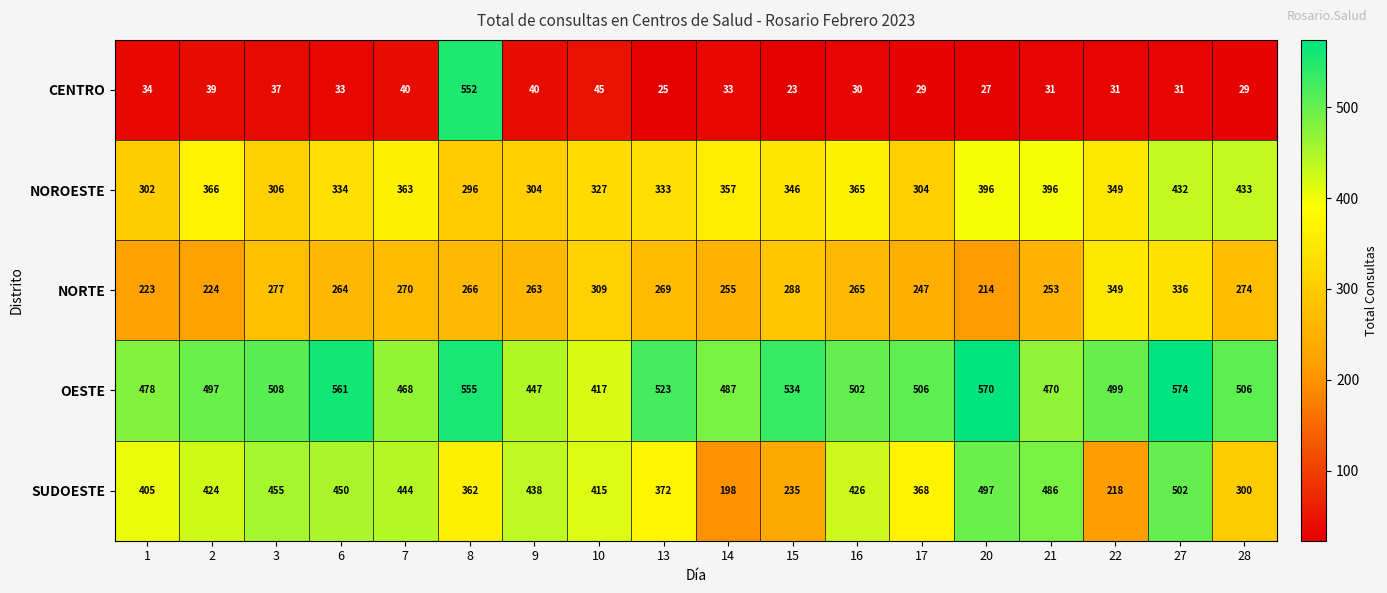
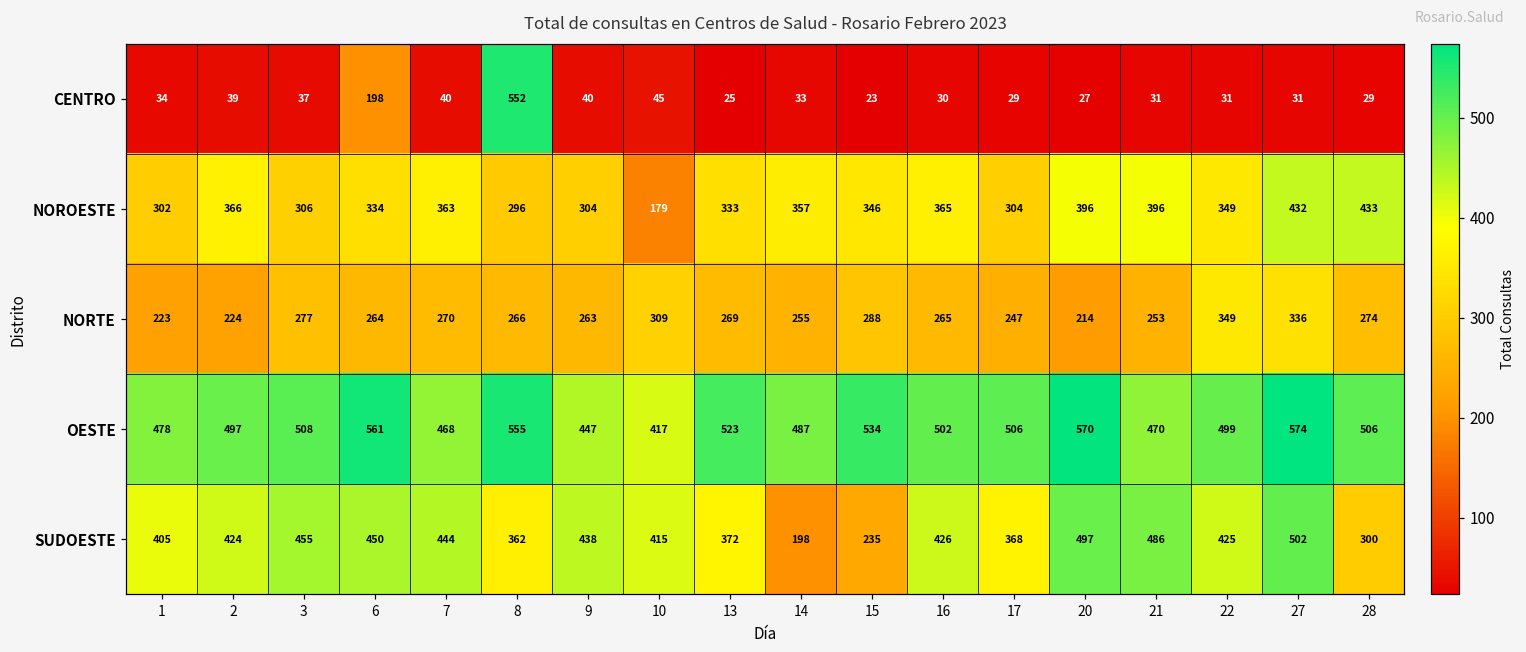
CENTRO, 6: 33 -> 198
NOROESTE, 10: 327 -> 179
SUDOESTE, 22: 218 -> 425
